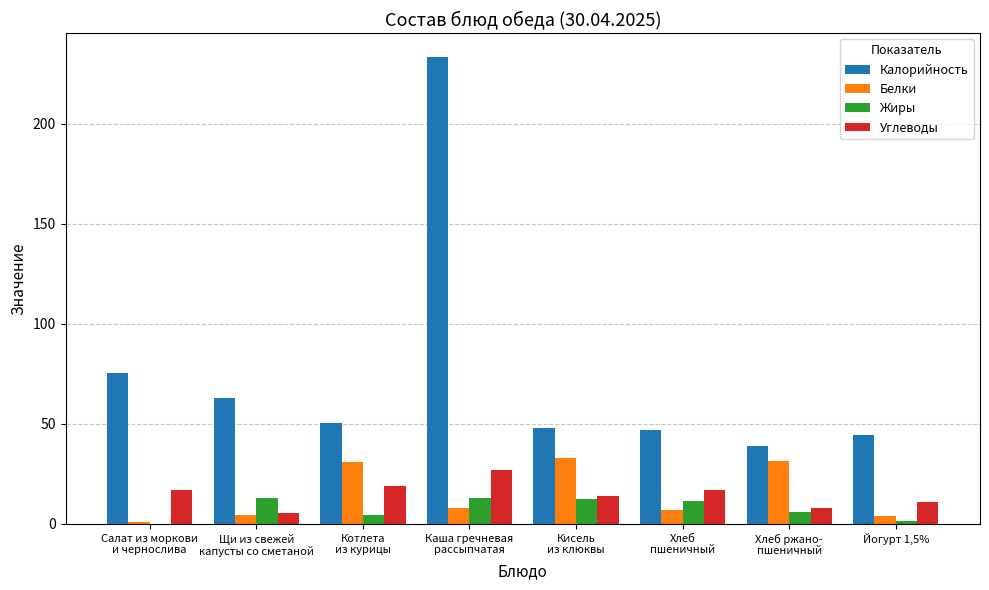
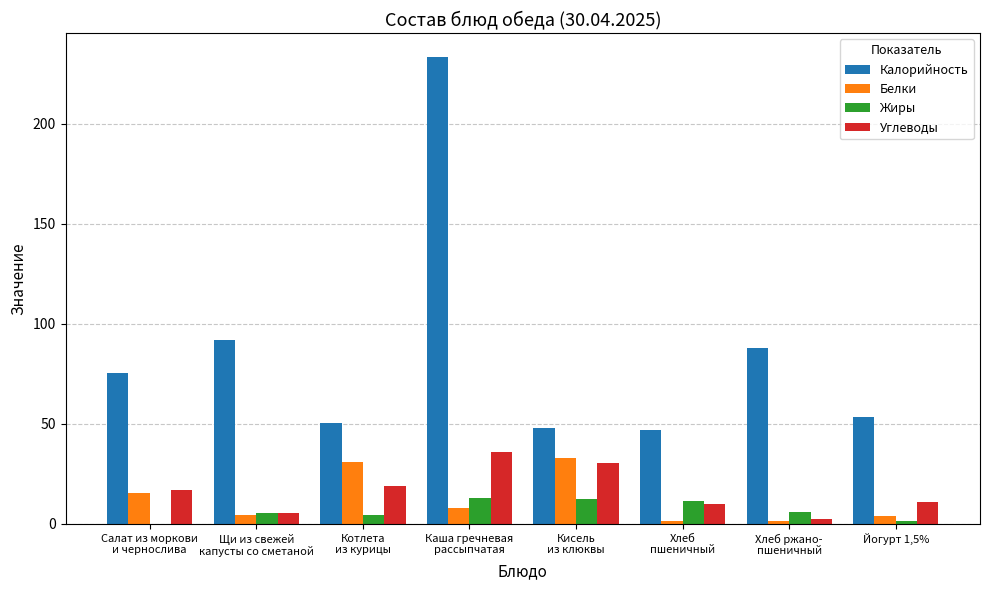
Белки, Салат из моркови и чернослива: 1 -> 16
Калорийность, Щи из свежей капусты со сметаной: 63 -> 92
Жиры, Щи из свежей капусты со сметаной: 13 -> 6
Углеводы, Каша гречневая рассыпчатая: 27 -> 36
Углеводы, Кисель из клюквы: 14 -> 31
Белки, Хлеб пшеничный: 7 -> 2
Углеводы, Хлеб пшеничный: 17 -> 10
Калорийность, Хлеб ржано- пшеничный: 39 -> 88
Белки, Хлеб ржано- пшеничный: 32 -> 1
Углеводы, Хлеб ржано- пшеничный: 8 -> 3
Калорийность, Йогурт 1,5%: 45 -> 54
